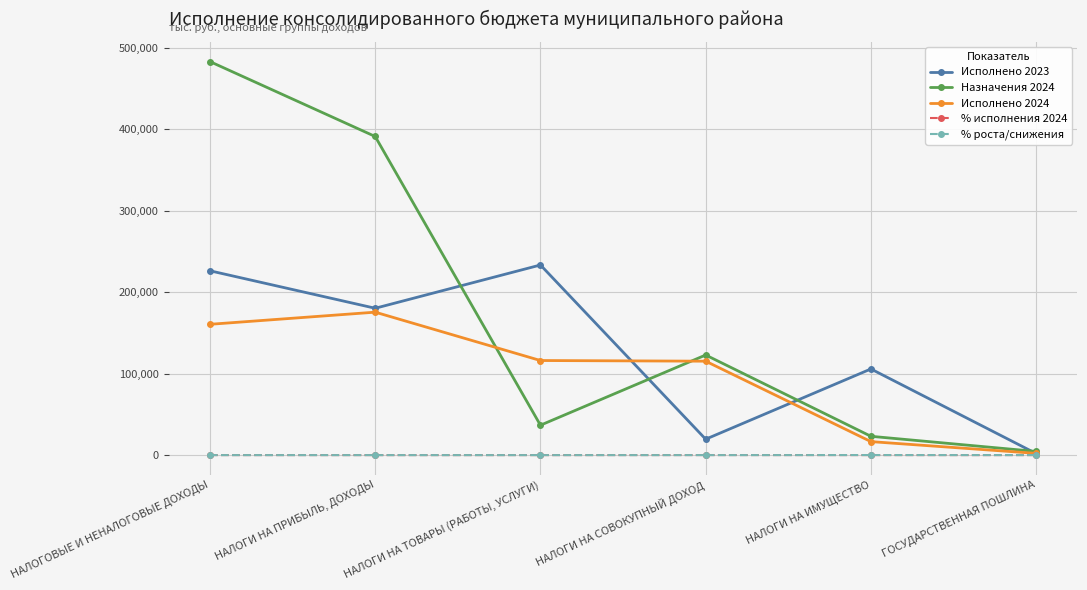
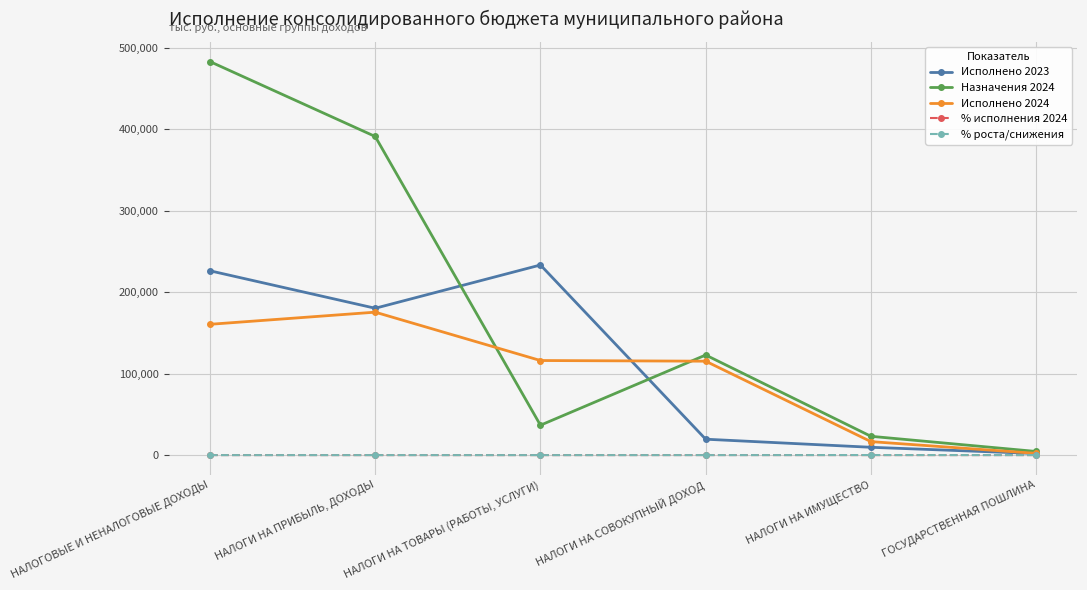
Исполнено 2023, НАЛОГИ НА ИМУЩЕСТВО: 110,000 -> 10,000
